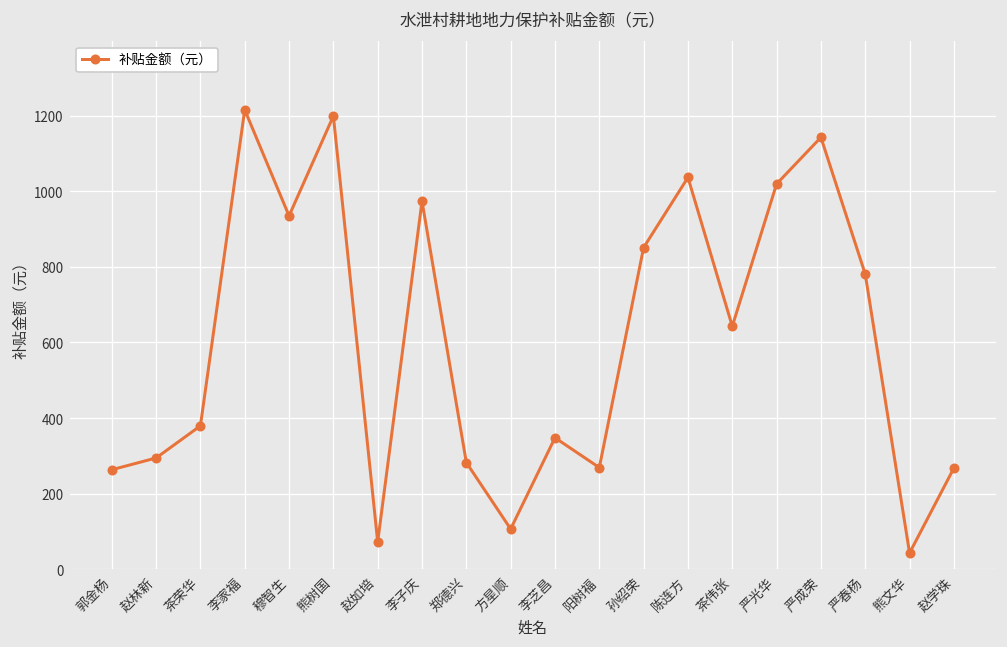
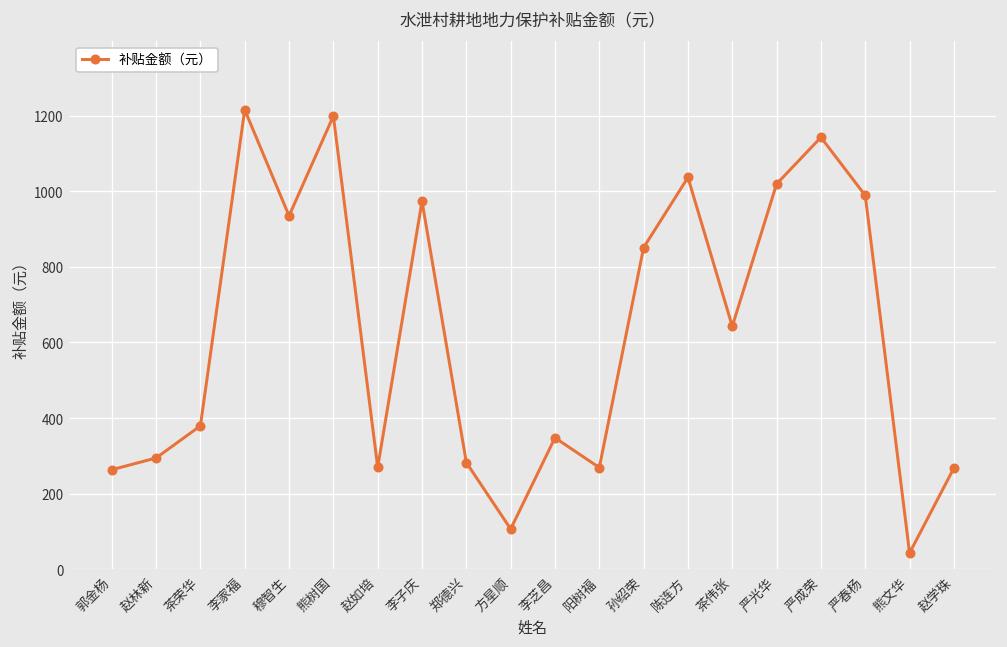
赵如培: 70 -> 270
严春杨: 780 -> 990
